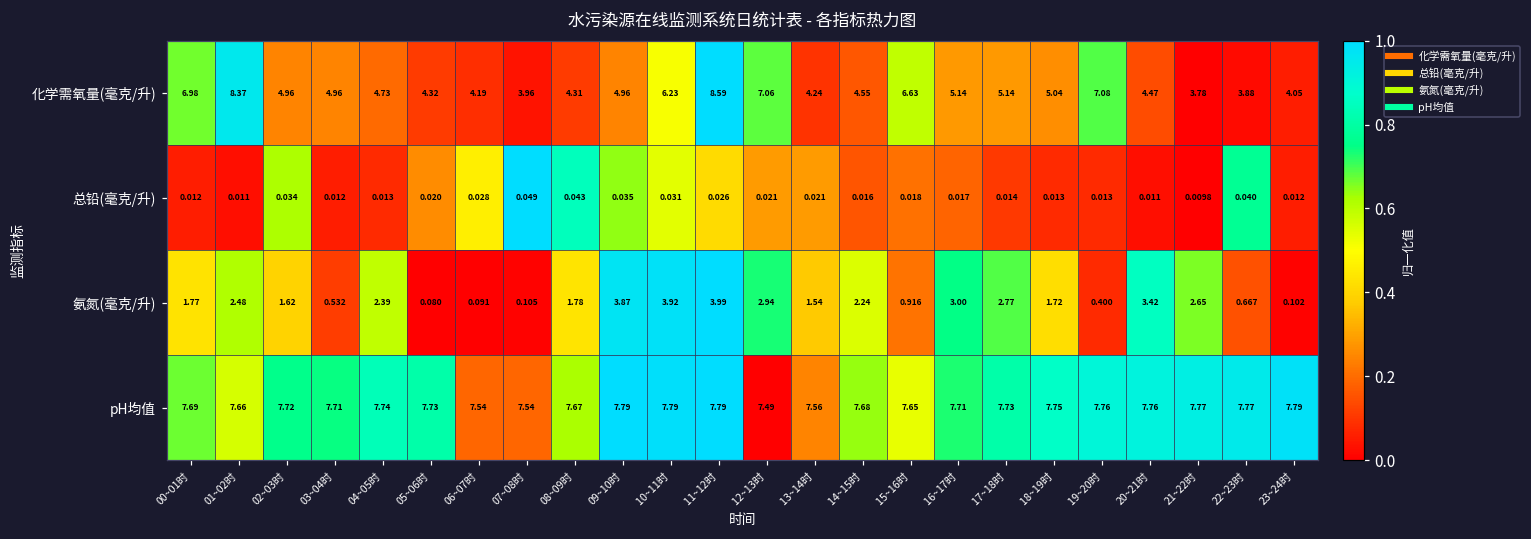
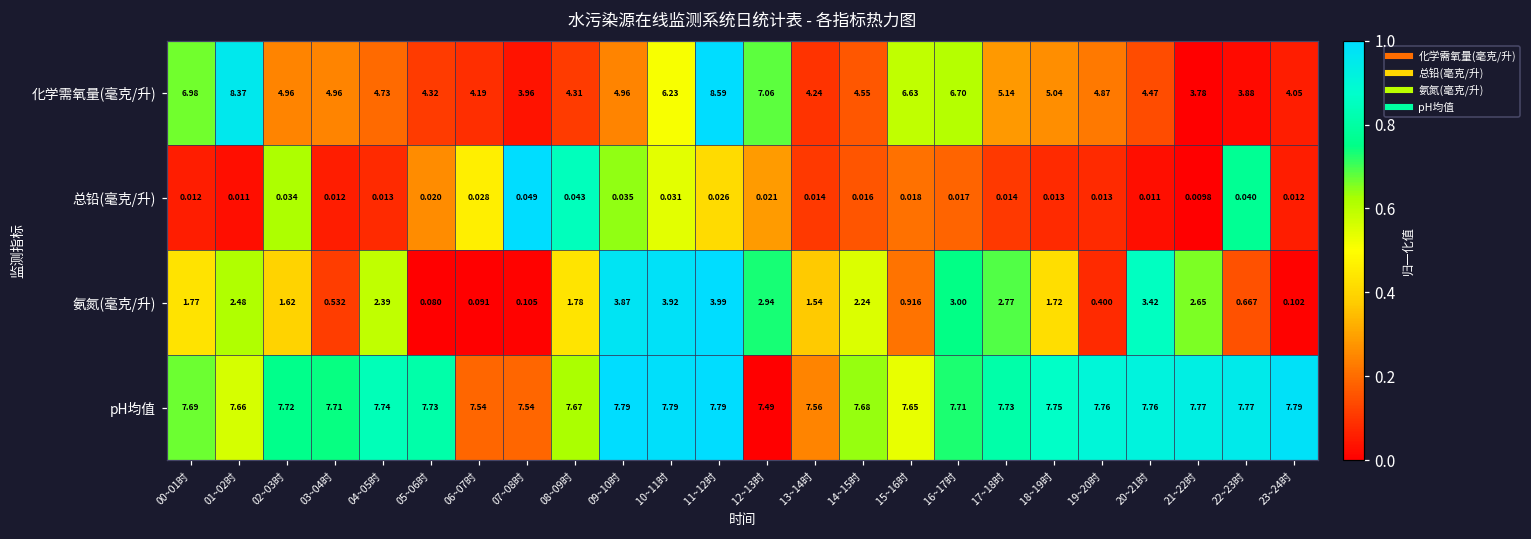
化学需氧量(毫克/升), 16~17时: 5.14 -> 6.70
化学需氧量(毫克/升), 19~20时: 7.08 -> 4.87
总铅(毫克/升), 13~14时: 0.021 -> 0.014
